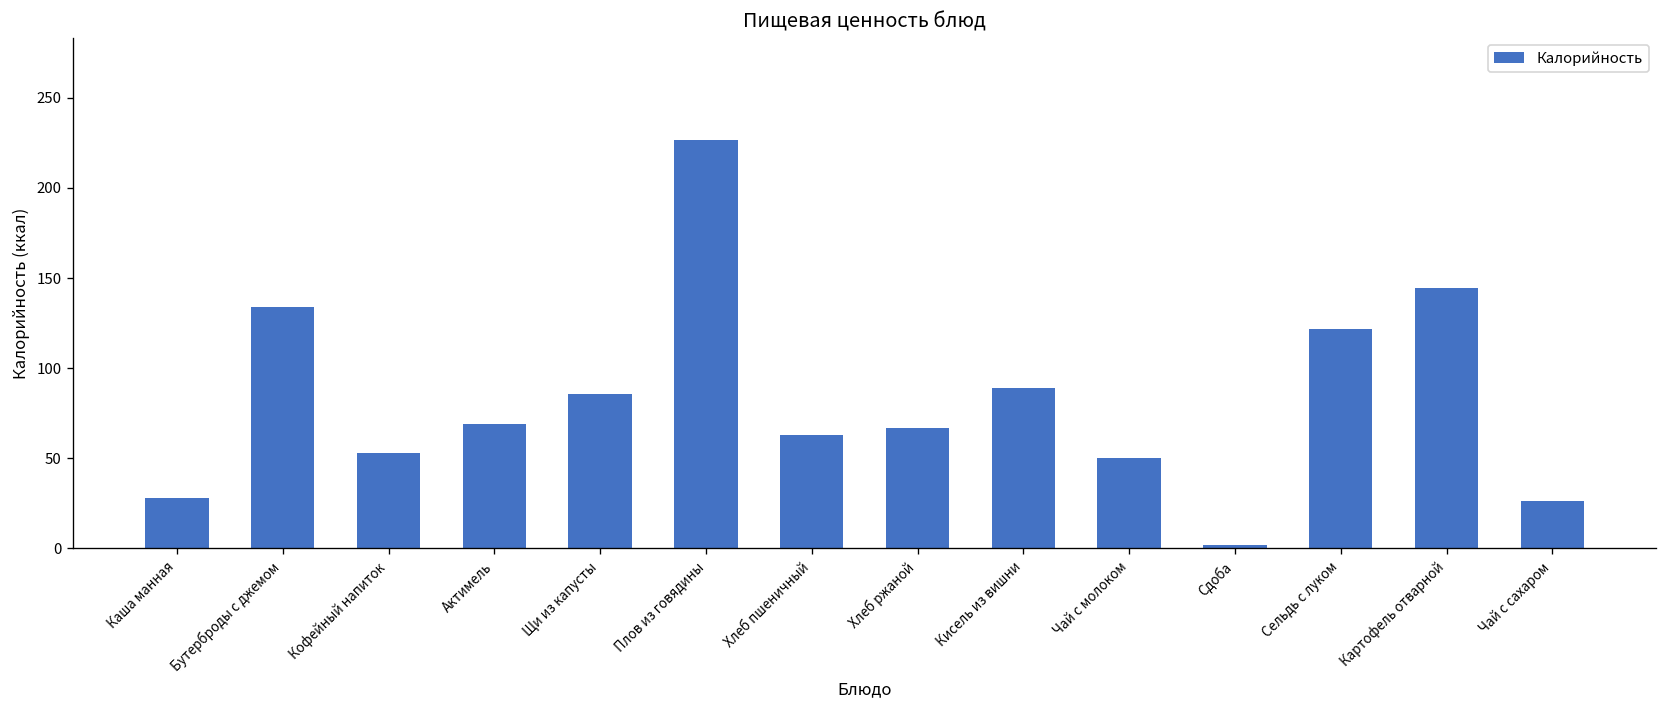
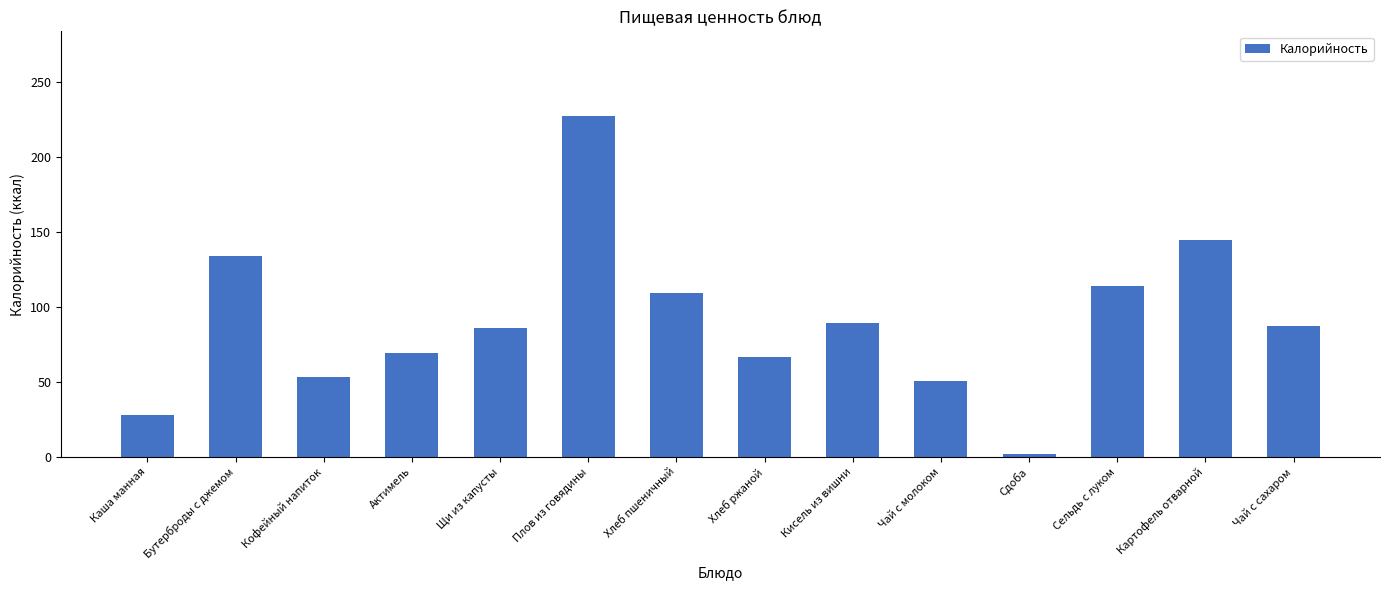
Хлеб пшеничный: 63 -> 109
Сельдь с луком: 122 -> 114
Чай с сахаром: 26 -> 88
